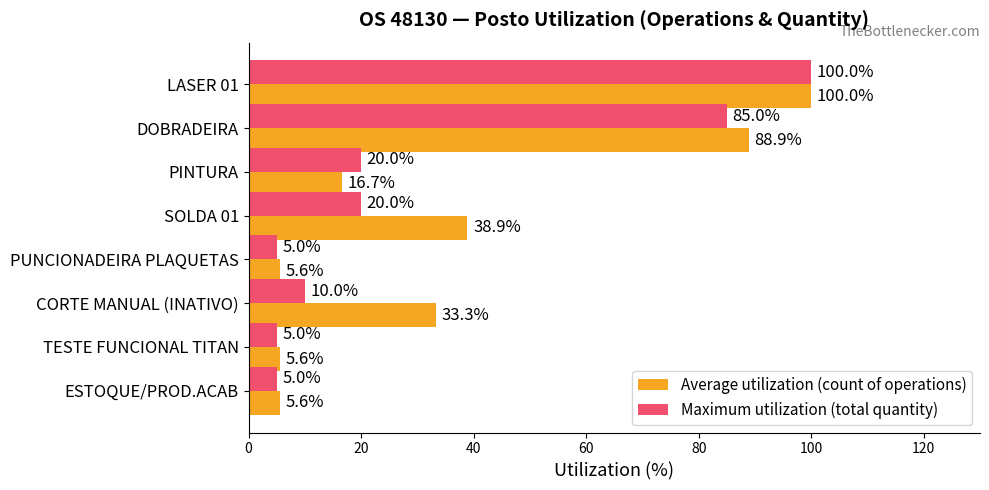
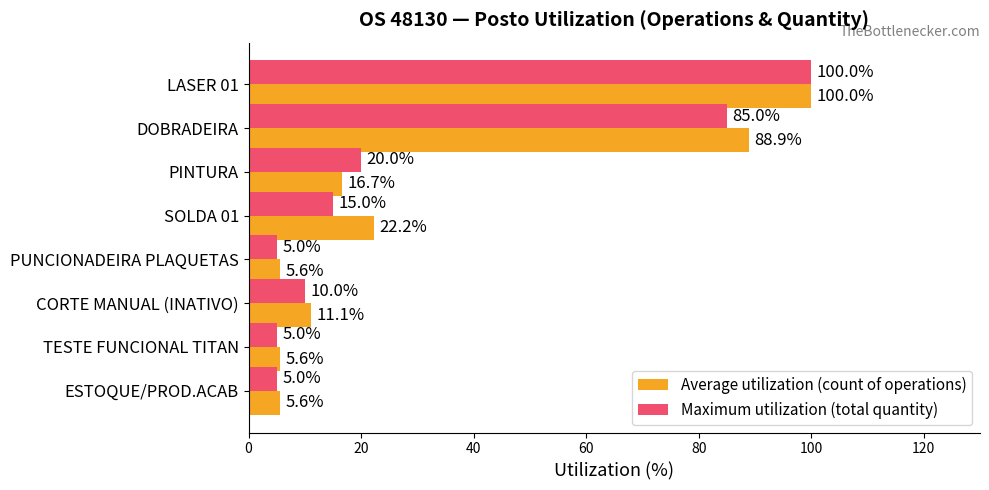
Maximum utilization (total quantity), SOLDA 01: 20.0% -> 15.0%
Average utilization (count of operations), SOLDA 01: 38.9% -> 22.2%
Average utilization (count of operations), CORTE MANUAL (INATIVO): 33.3% -> 11.1%
